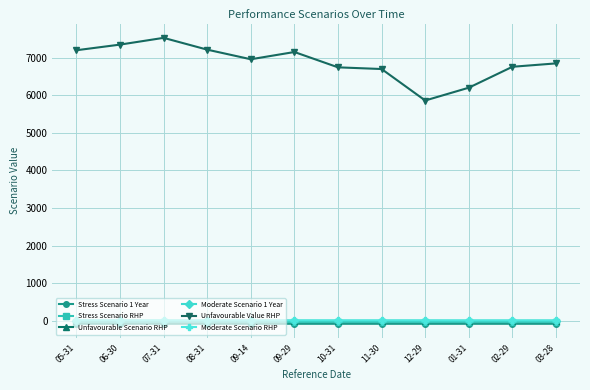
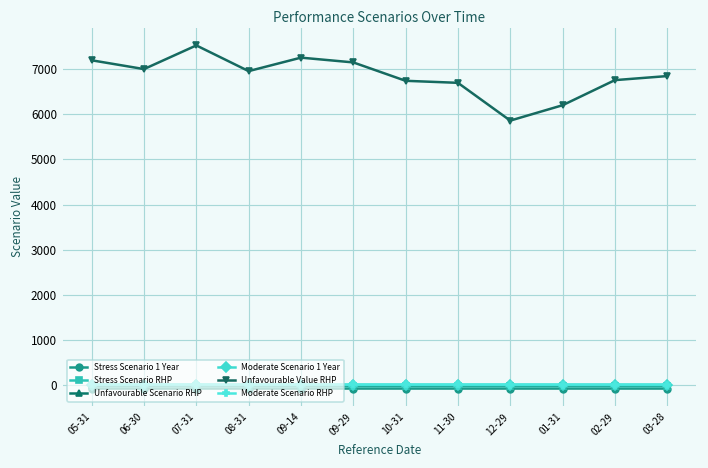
Unfavourable Value RHP, 06-30: 7400 -> 7000
Unfavourable Value RHP, 08-31: 7200 -> 7000
Unfavourable Value RHP, 09-14: 7000 -> 7300
